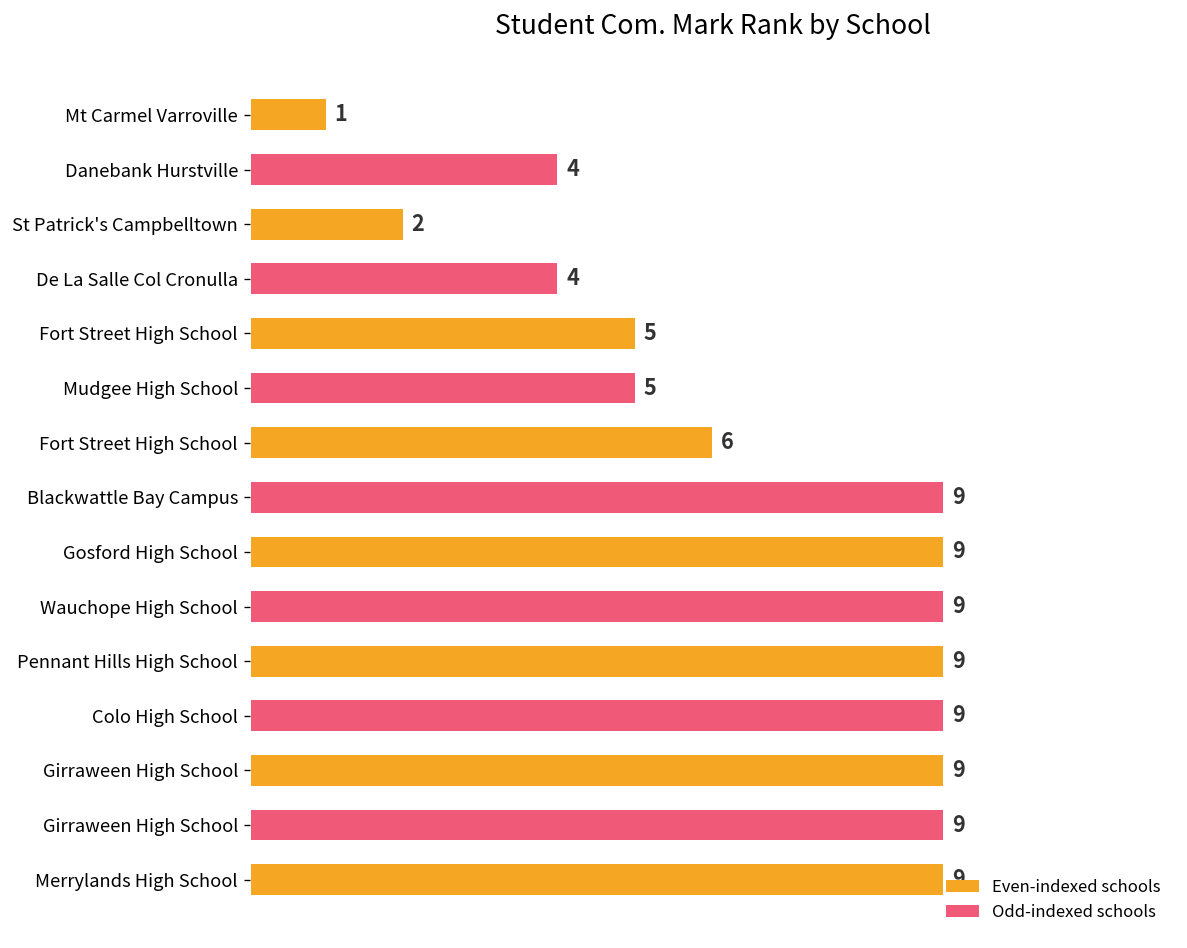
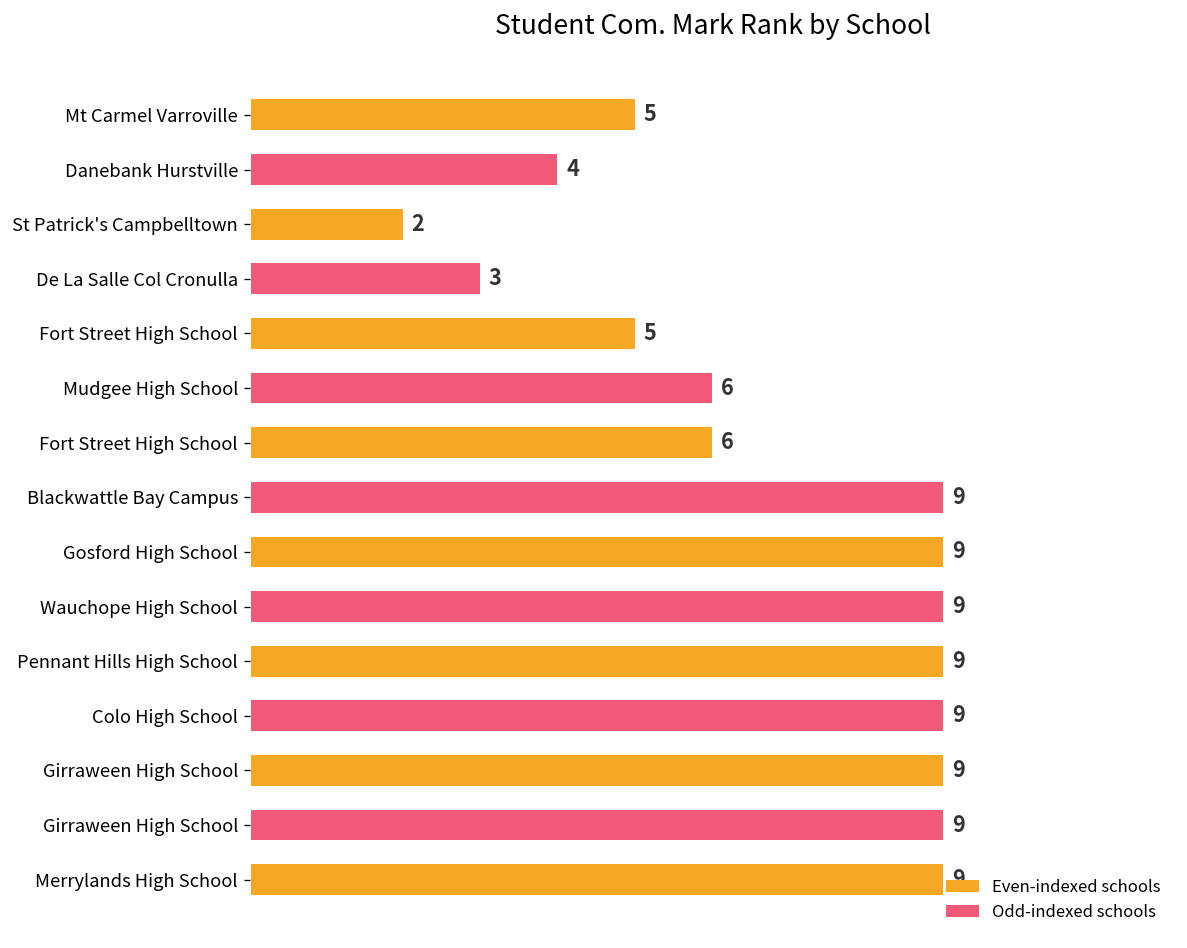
Mt Carmel Varroville: 1 -> 5
De La Salle Col Cronulla: 4 -> 3
Mudgee High School: 5 -> 6
